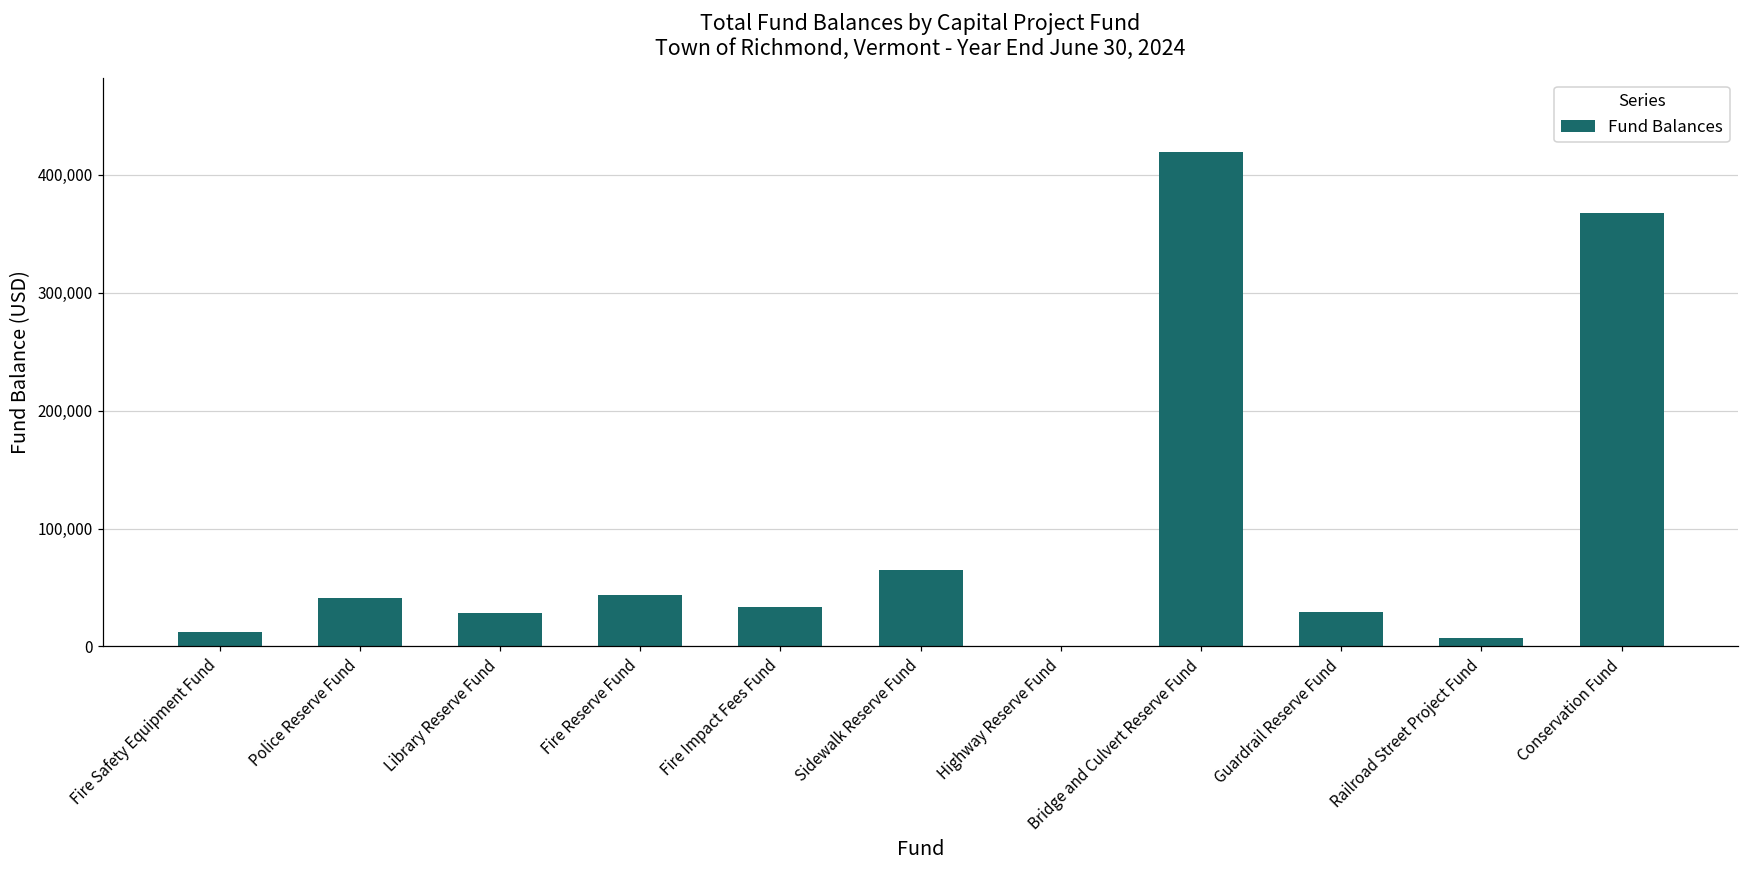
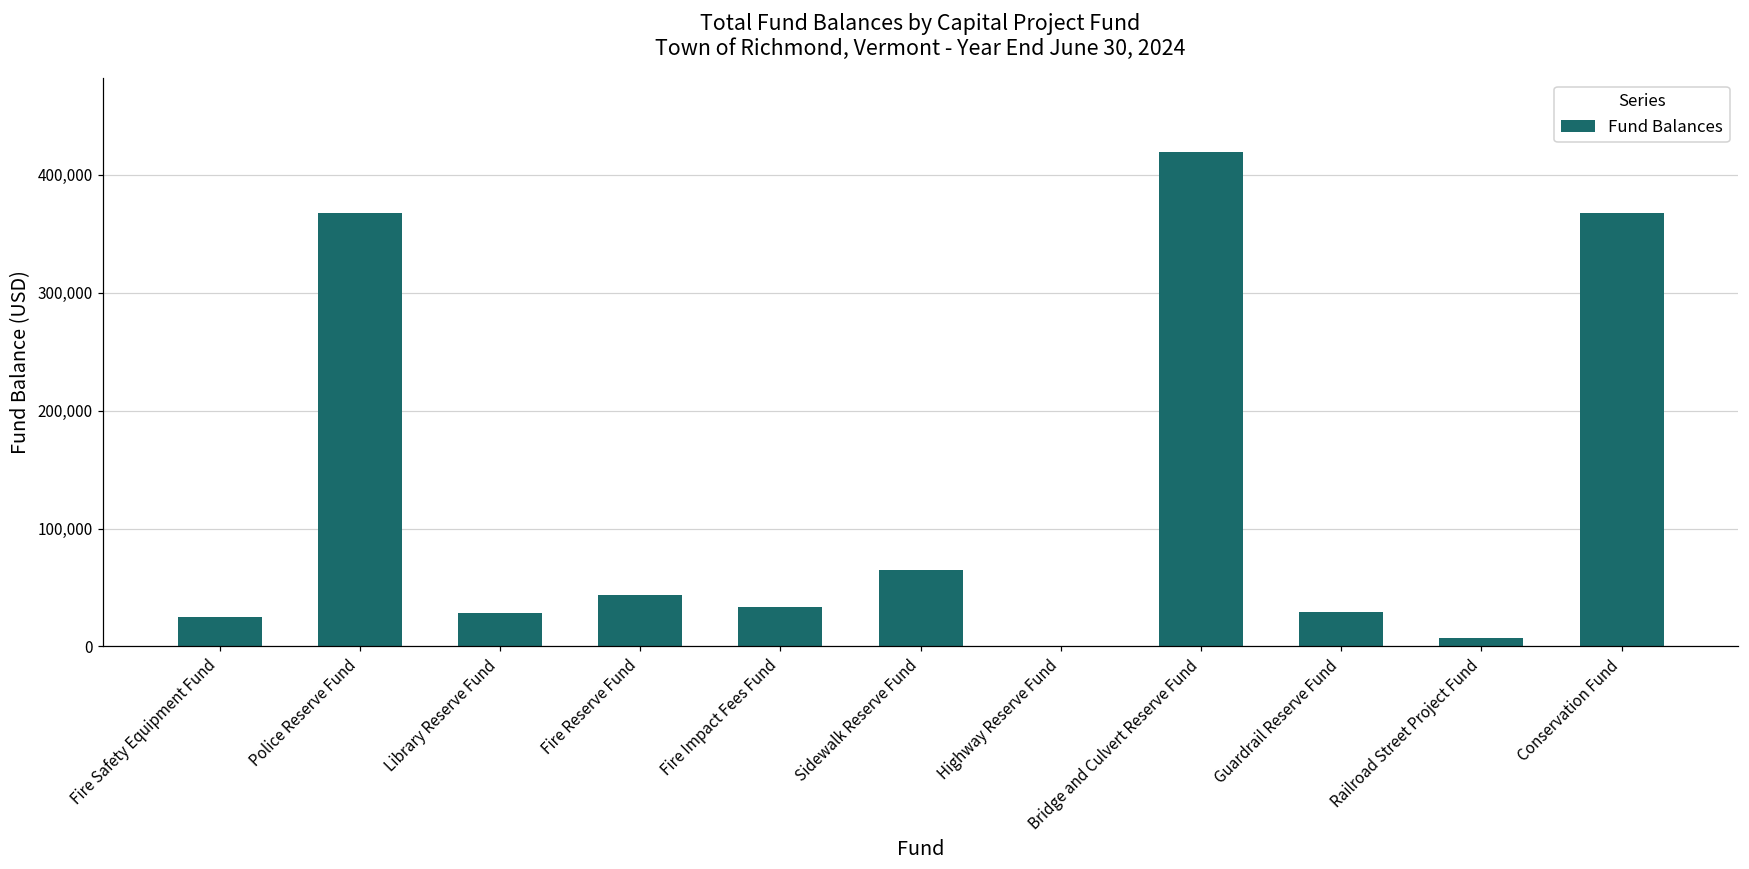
Fire Safety Equipment Fund: 12,000 -> 25,000
Police Reserve Fund: 41,000 -> 368,000
